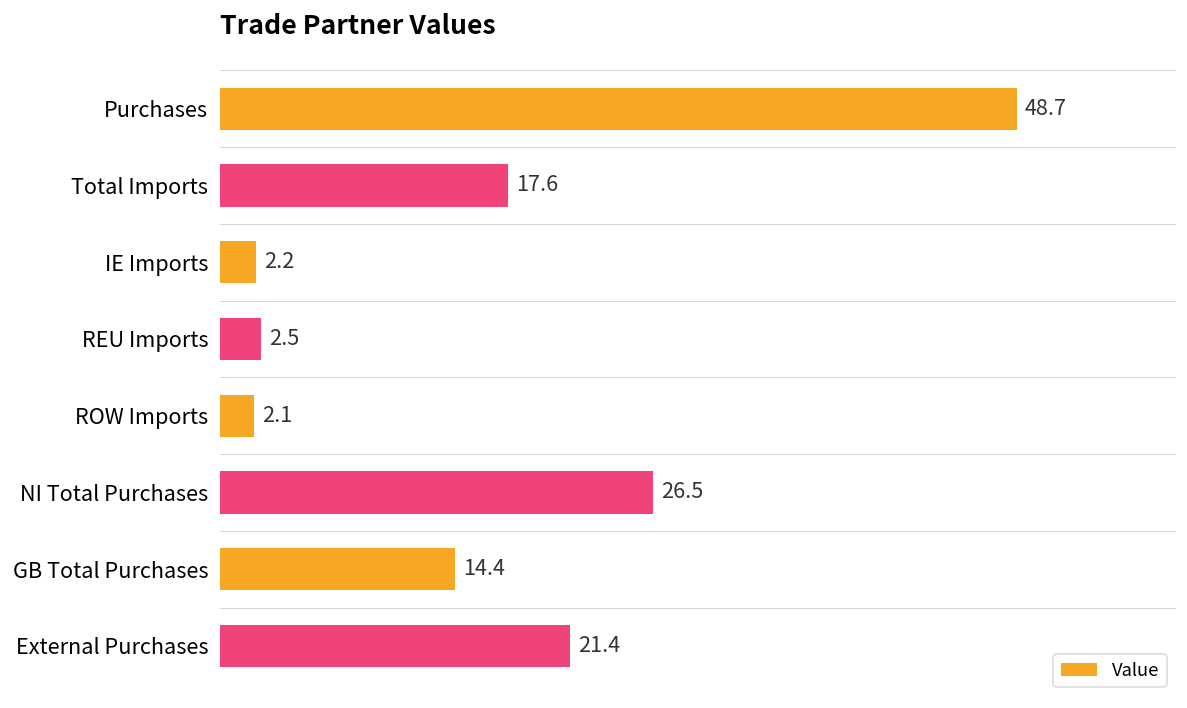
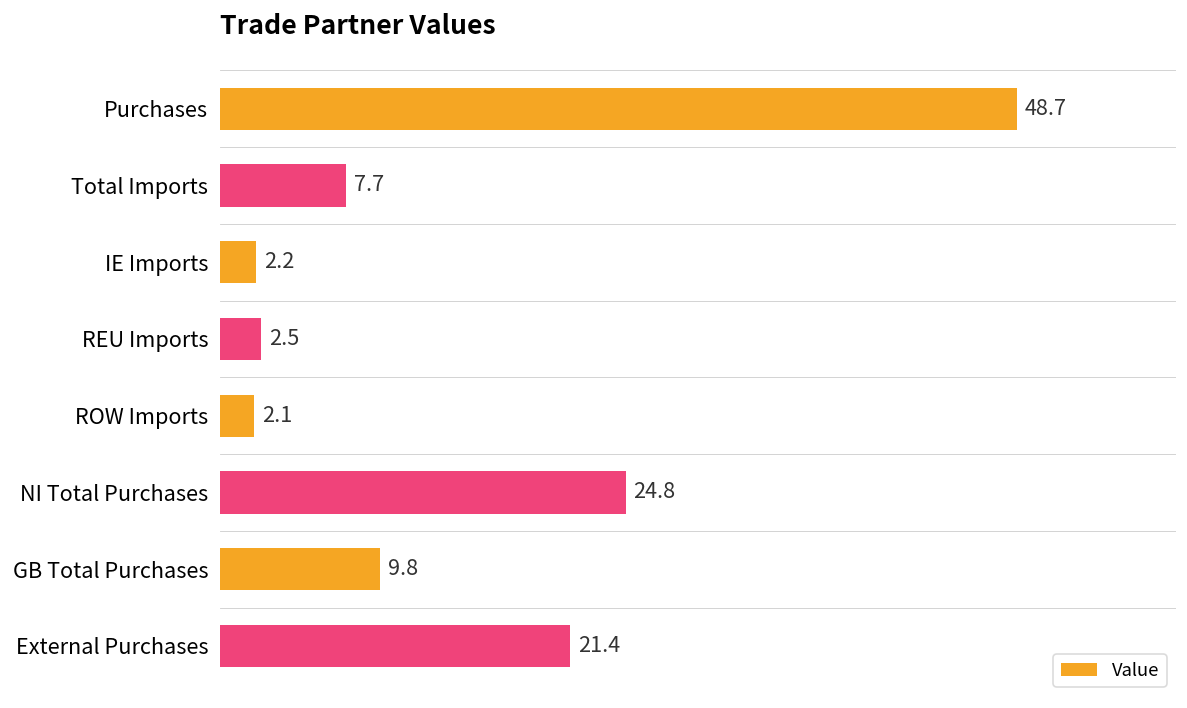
Total Imports: 17.6 -> 7.7
NI Total Purchases: 26.5 -> 24.8
GB Total Purchases: 14.4 -> 9.8
